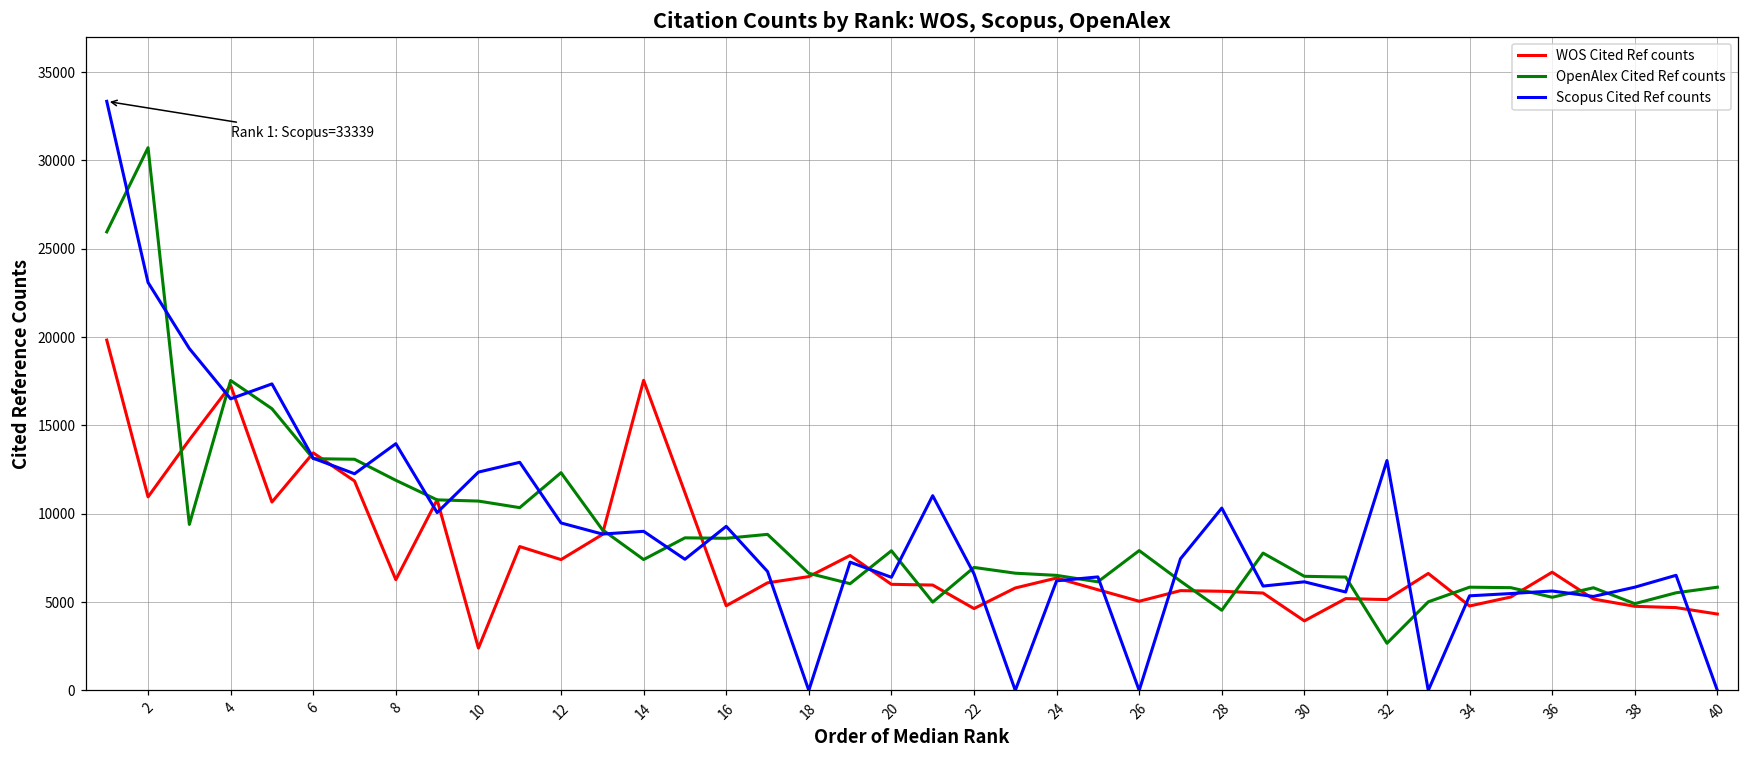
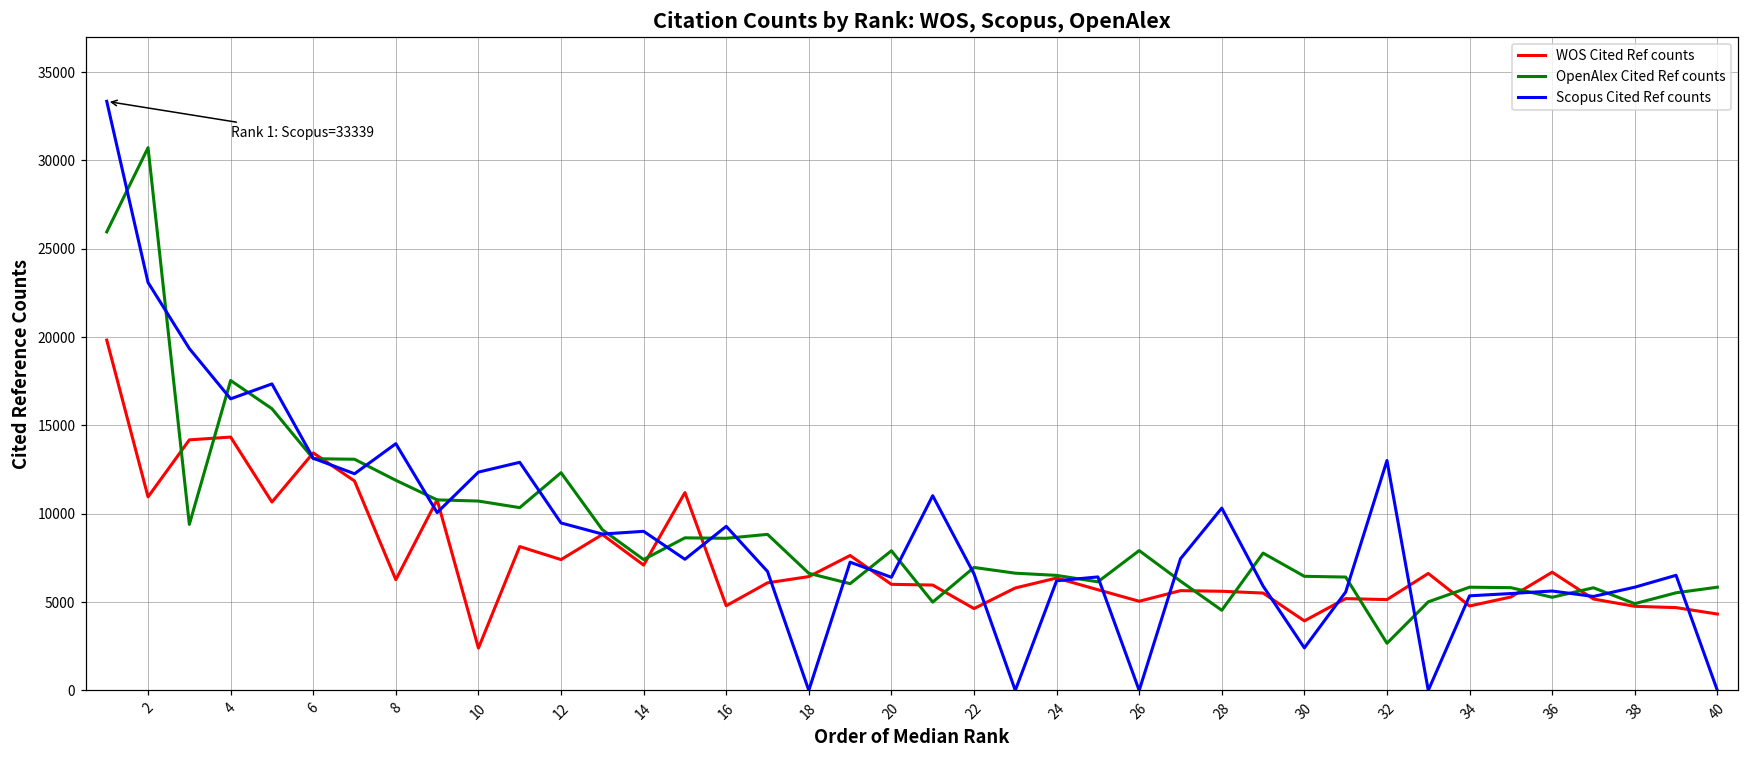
WOS Cited Ref counts, 4: 17300 -> 14300
WOS Cited Ref counts, 14: 17600 -> 7100
Scopus Cited Ref counts, 30: 6100 -> 2400
